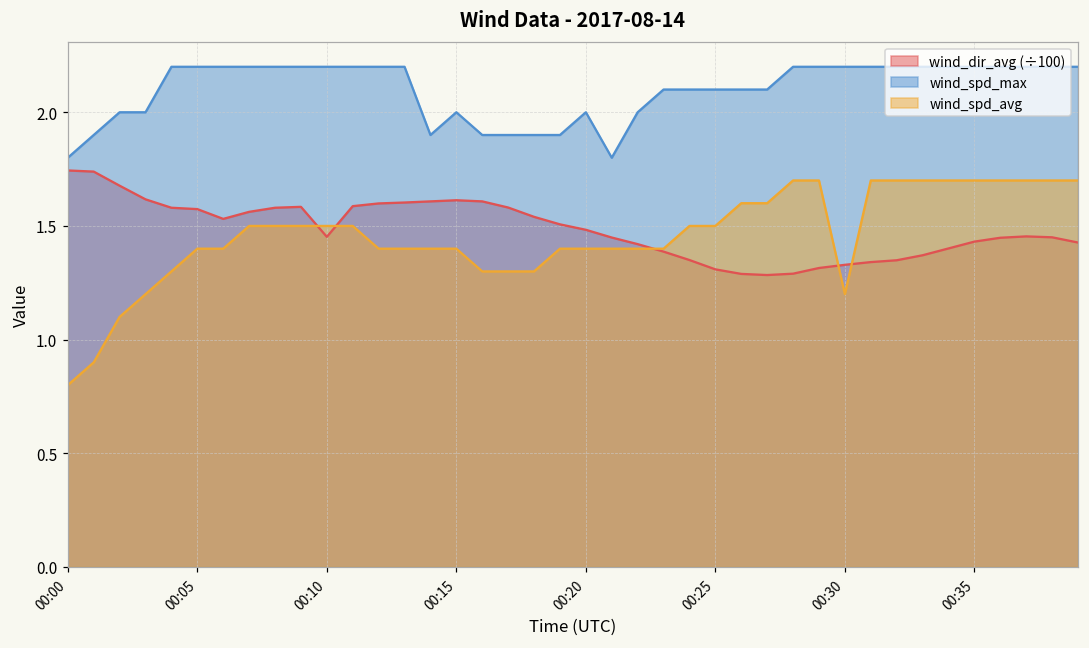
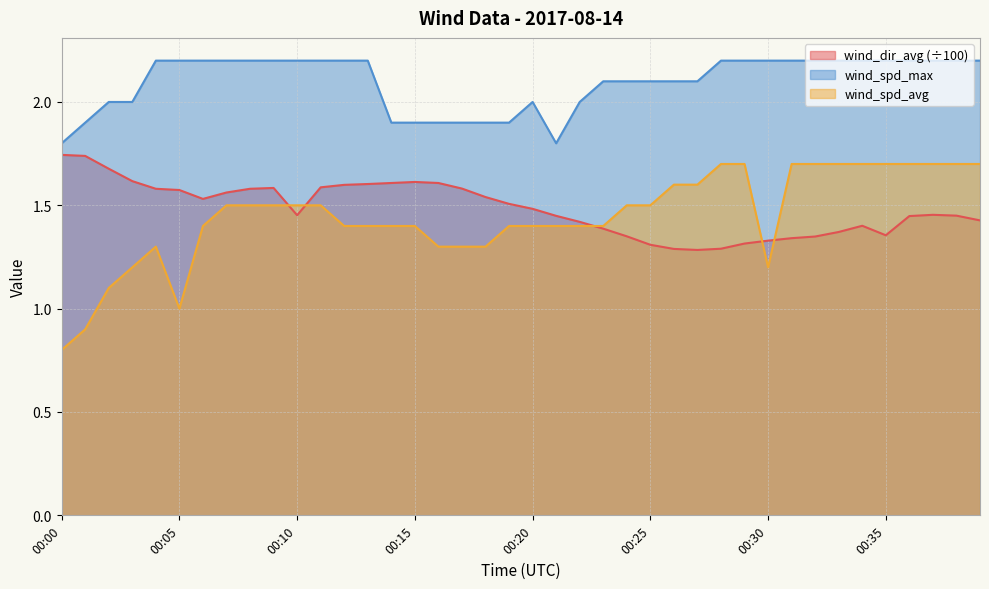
wind_spd_avg, 00:05: 1.4 -> 1.0
wind_spd_max, 00:15: 2.0 -> 1.9
wind_dir_avg (÷100), 00:35: 1.43 -> 1.36
